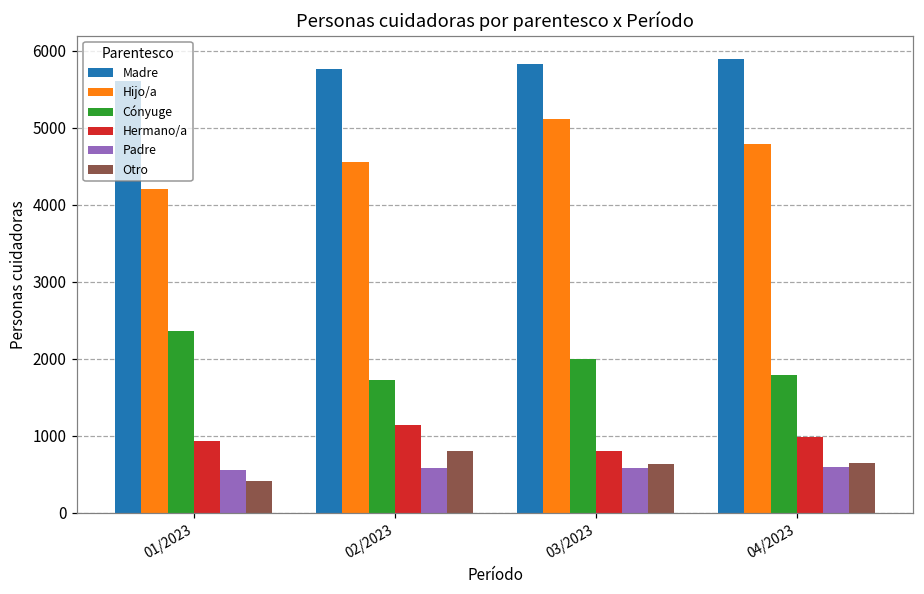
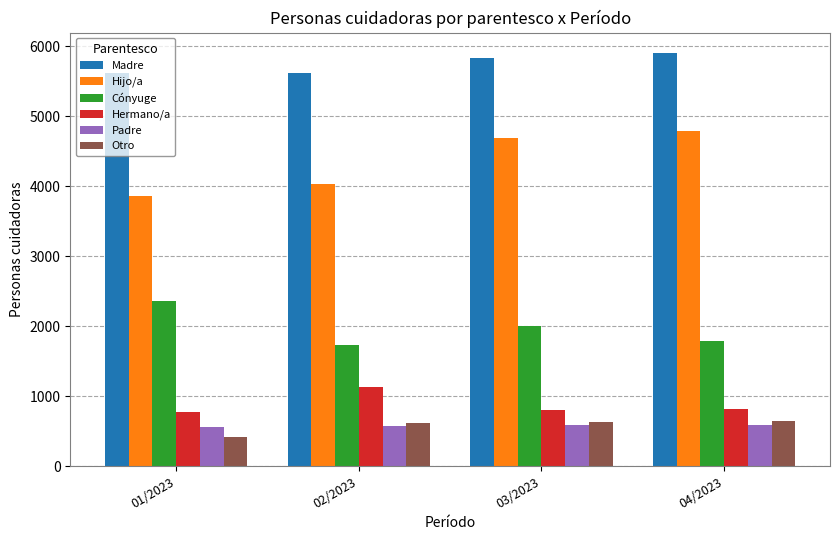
Hijo/a, 01/2023: 4200 -> 3900
Hermano/a, 01/2023: 900 -> 800
Madre, 02/2023: 5800 -> 5600
Hijo/a, 02/2023: 4600 -> 4000
Otro, 02/2023: 800 -> 600
Hijo/a, 03/2023: 5100 -> 4700
Hermano/a, 04/2023: 1000 -> 800
